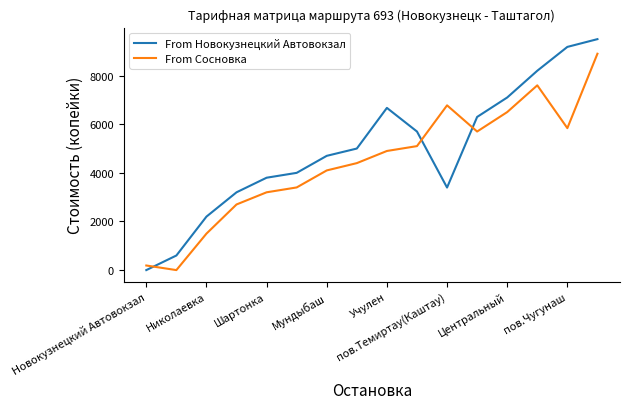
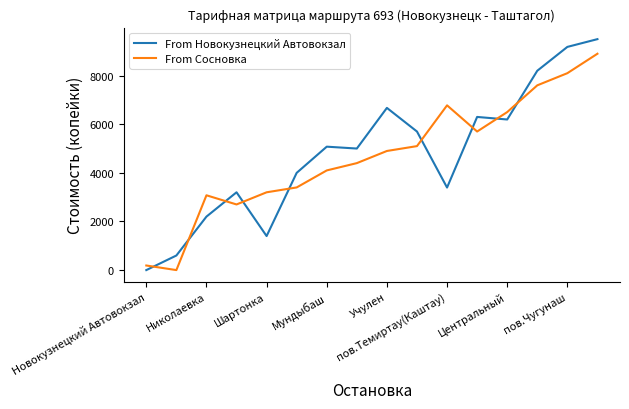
From Сосновка, Николаевка: 1500 -> 3100
From Новокузнецкий Автовокзал, Шартонка: 3800 -> 1400
From Новокузнецкий Автовокзал, Мундыбаш: 4700 -> 5100
From Новокузнецкий Автовокзал, Центральный: 7100 -> 6200
From Сосновка, пов.Чугунаш: 5800 -> 8100
